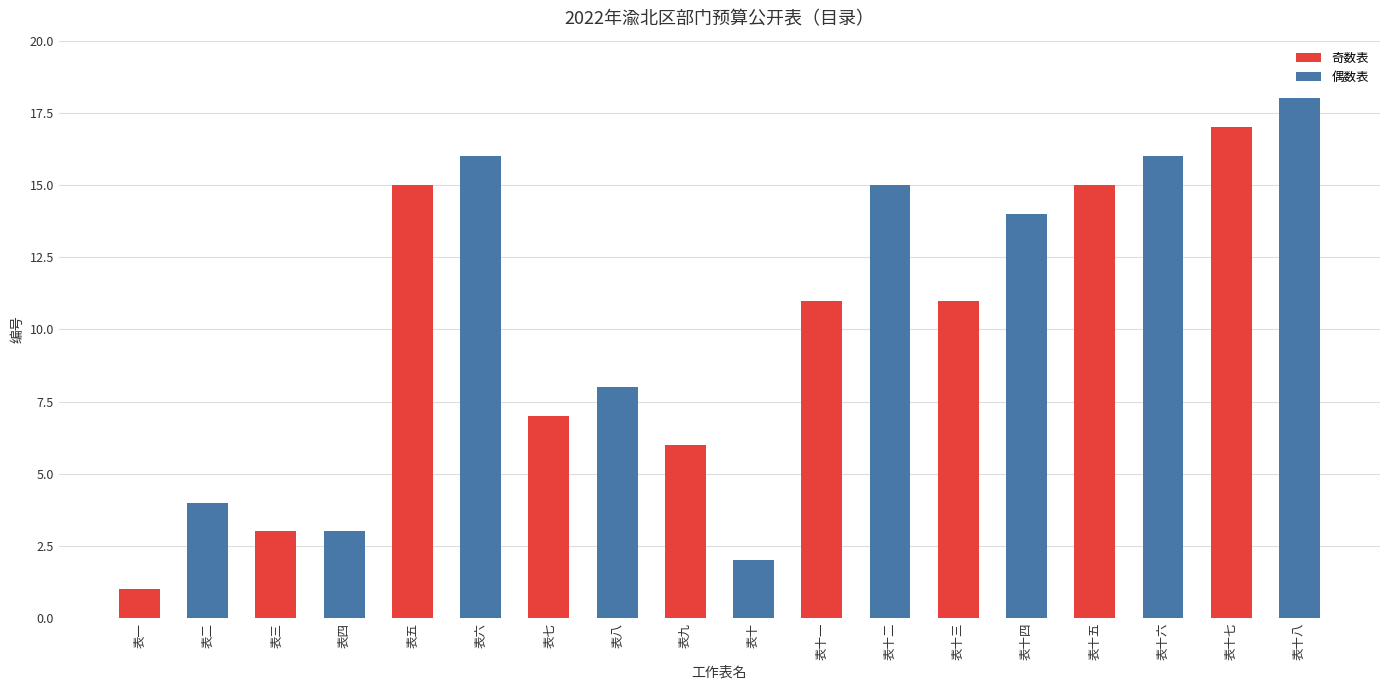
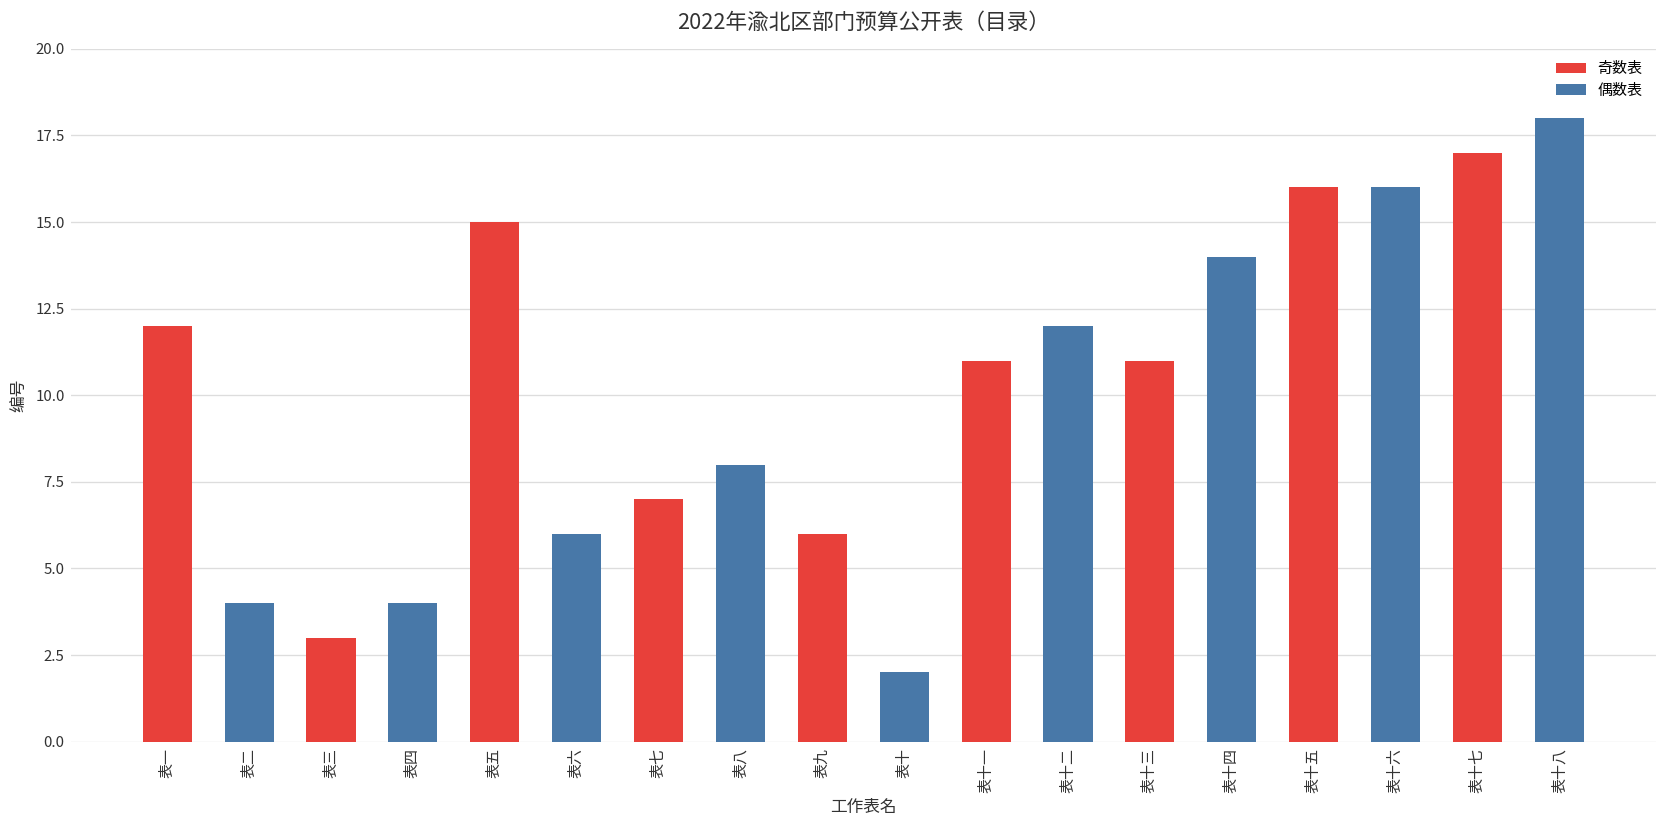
表一: 1 -> 12
表四: 3 -> 4
表六: 16 -> 6
表十二: 15 -> 12
表十五: 15 -> 16
